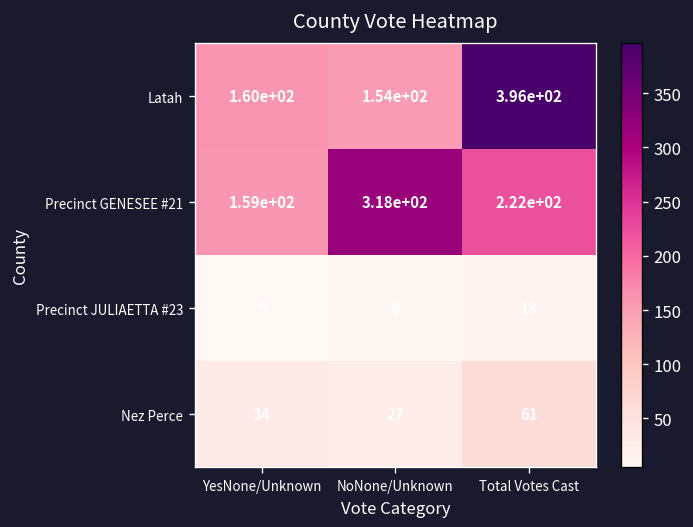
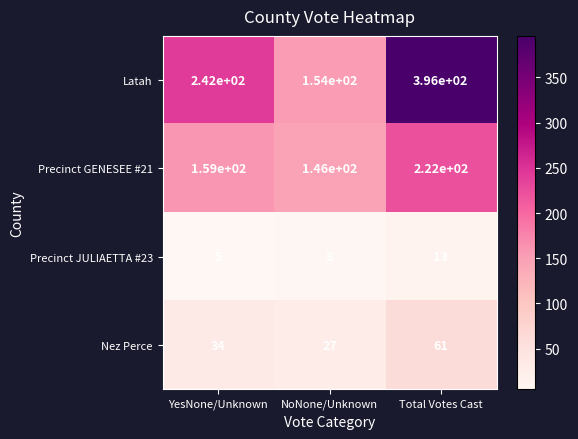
Latah, YesNone/Unknown: 1.60e+02 -> 2.42e+02
Precinct GENESEE #21, NoNone/Unknown: 3.18e+02 -> 1.46e+02
